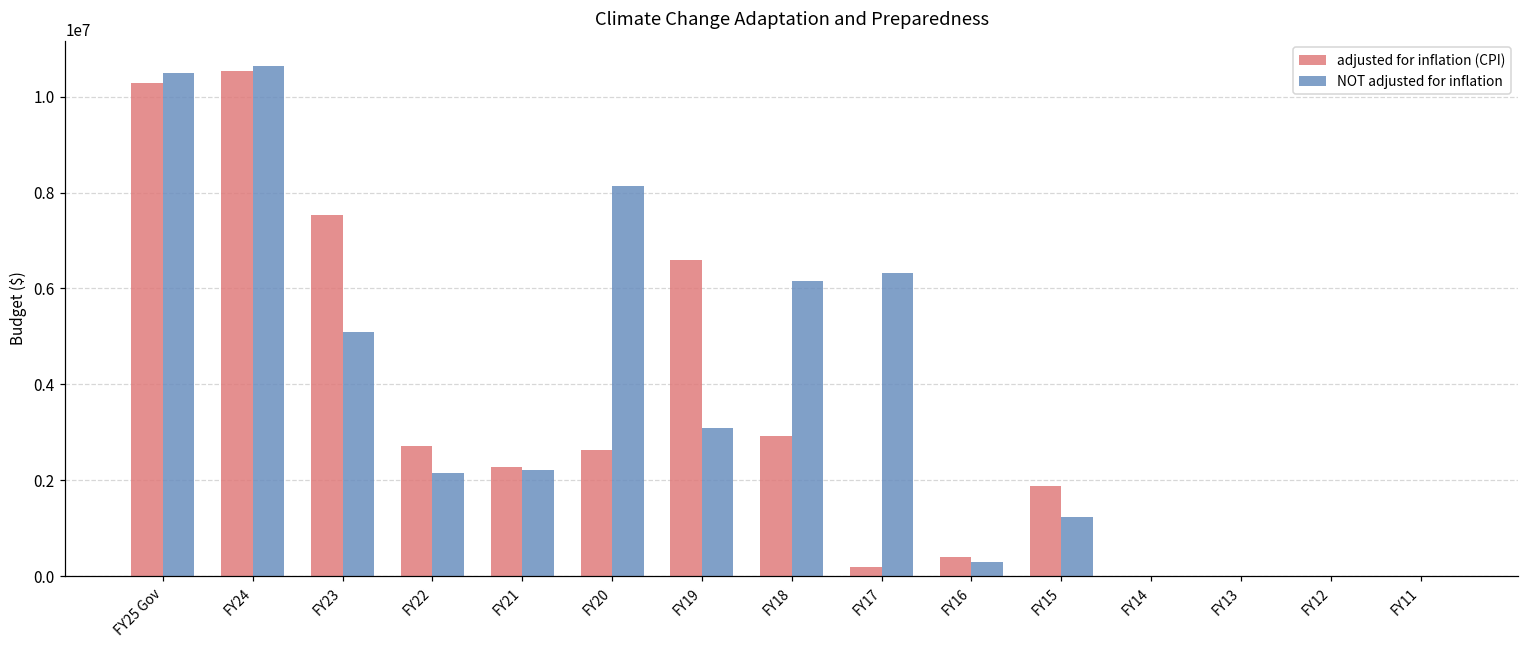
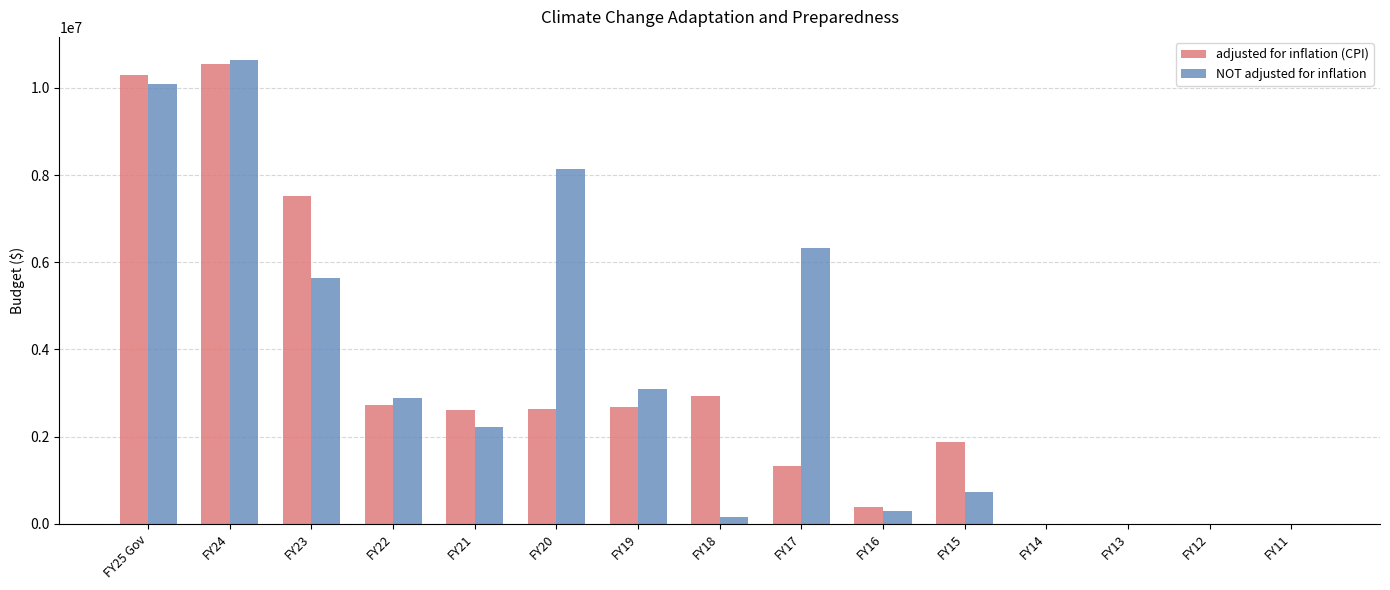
NOT adjusted for inflation, FY25 Gov: 10500000 -> 10100000
NOT adjusted for inflation, FY23: 5100000 -> 5600000
NOT adjusted for inflation, FY22: 2100000 -> 2900000
adjusted for inflation (CPI), FY21: 2300000 -> 2600000
adjusted for inflation (CPI), FY19: 6600000 -> 2700000
NOT adjusted for inflation, FY18: 6200000 -> 200000
adjusted for inflation (CPI), FY17: 200000 -> 1300000
NOT adjusted for inflation, FY15: 1200000 -> 700000
